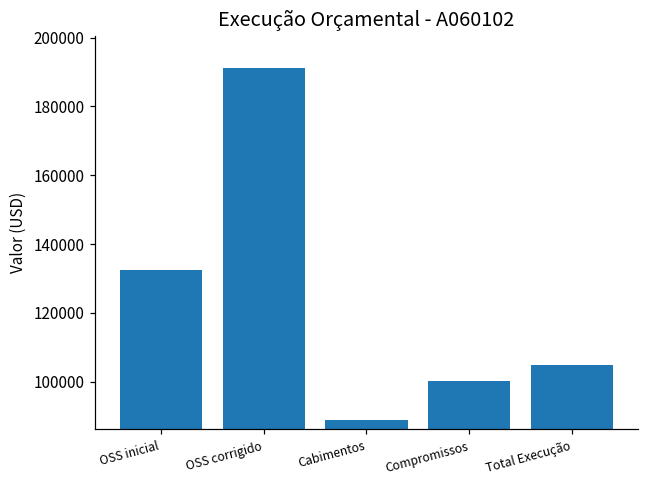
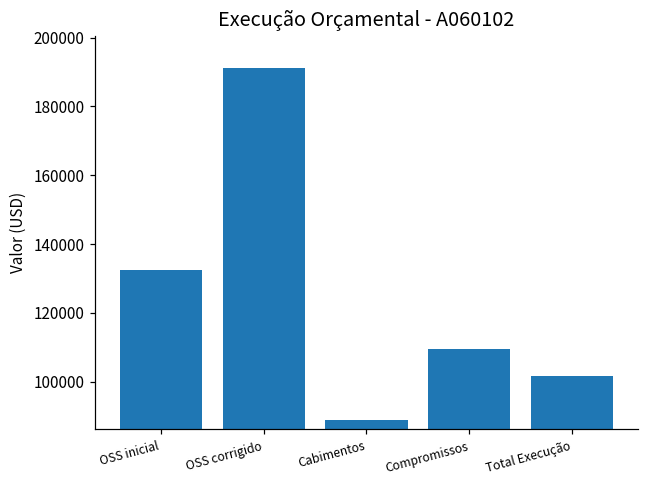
Compromissos: 100000 -> 110000
Total Execução: 105000 -> 102000
